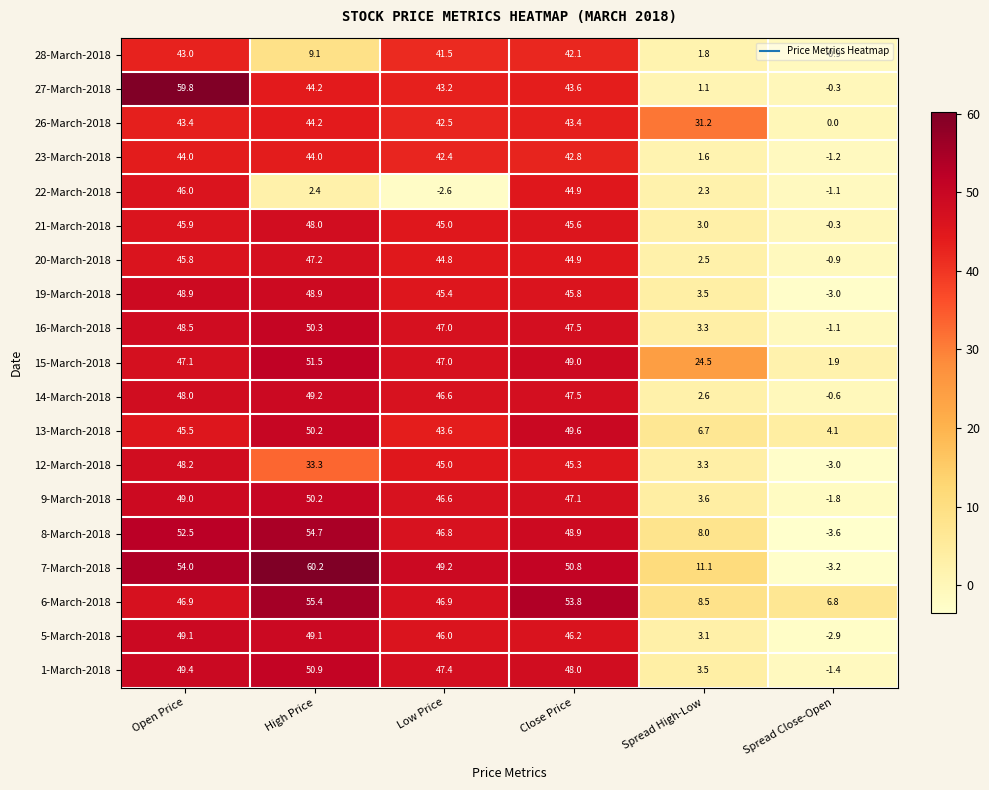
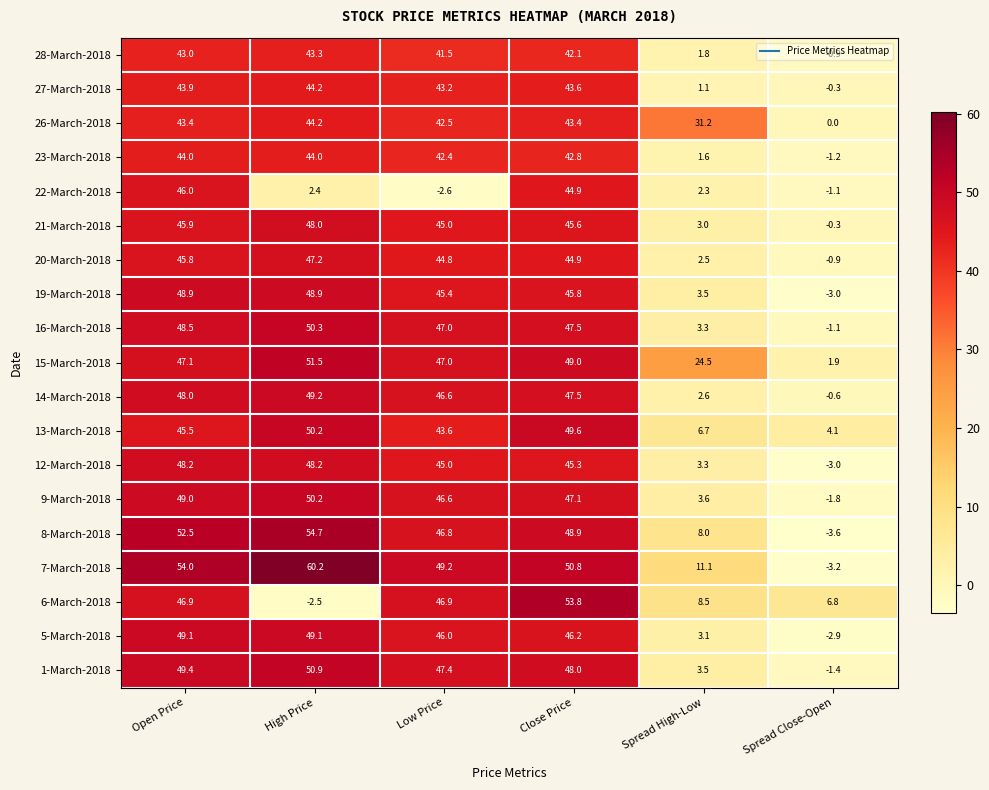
28-March-2018, High Price: 9.1 -> 43.3
27-March-2018, Open Price: 59.8 -> 43.9
12-March-2018, High Price: 33.3 -> 48.2
6-March-2018, High Price: 55.4 -> -2.5
